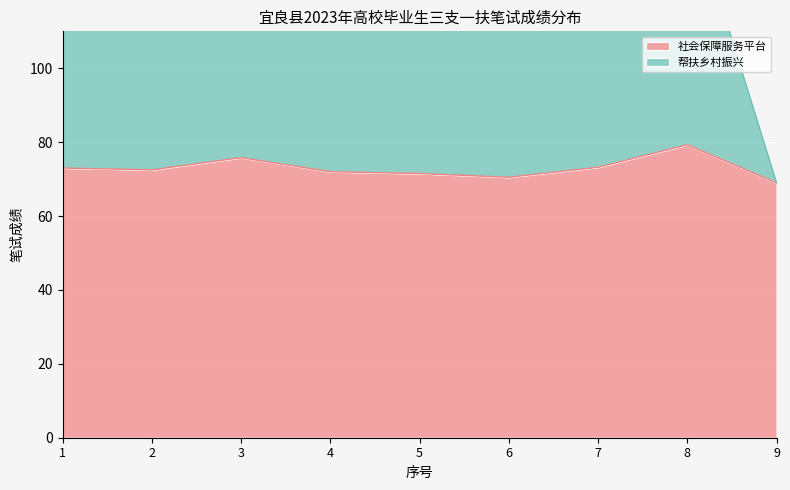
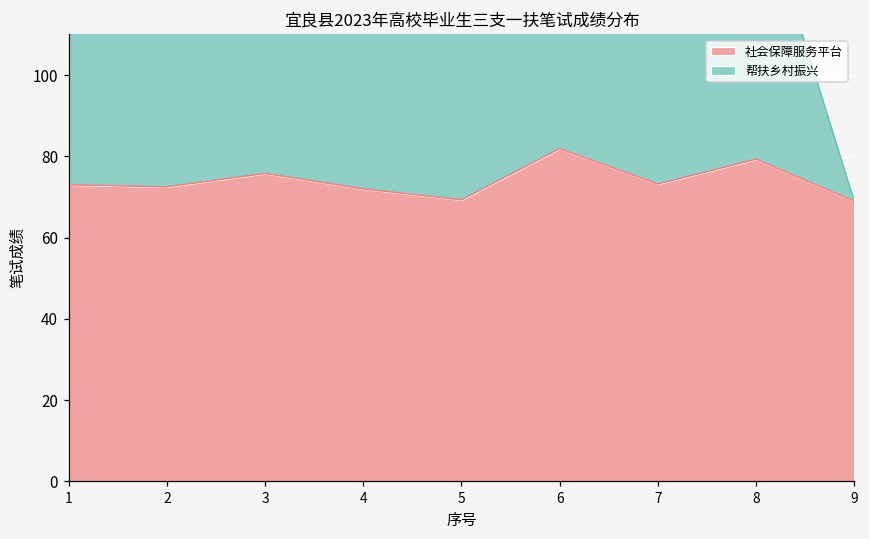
社会保障服务平台, 5: 72 -> 69
社会保障服务平台, 6: 71 -> 82
